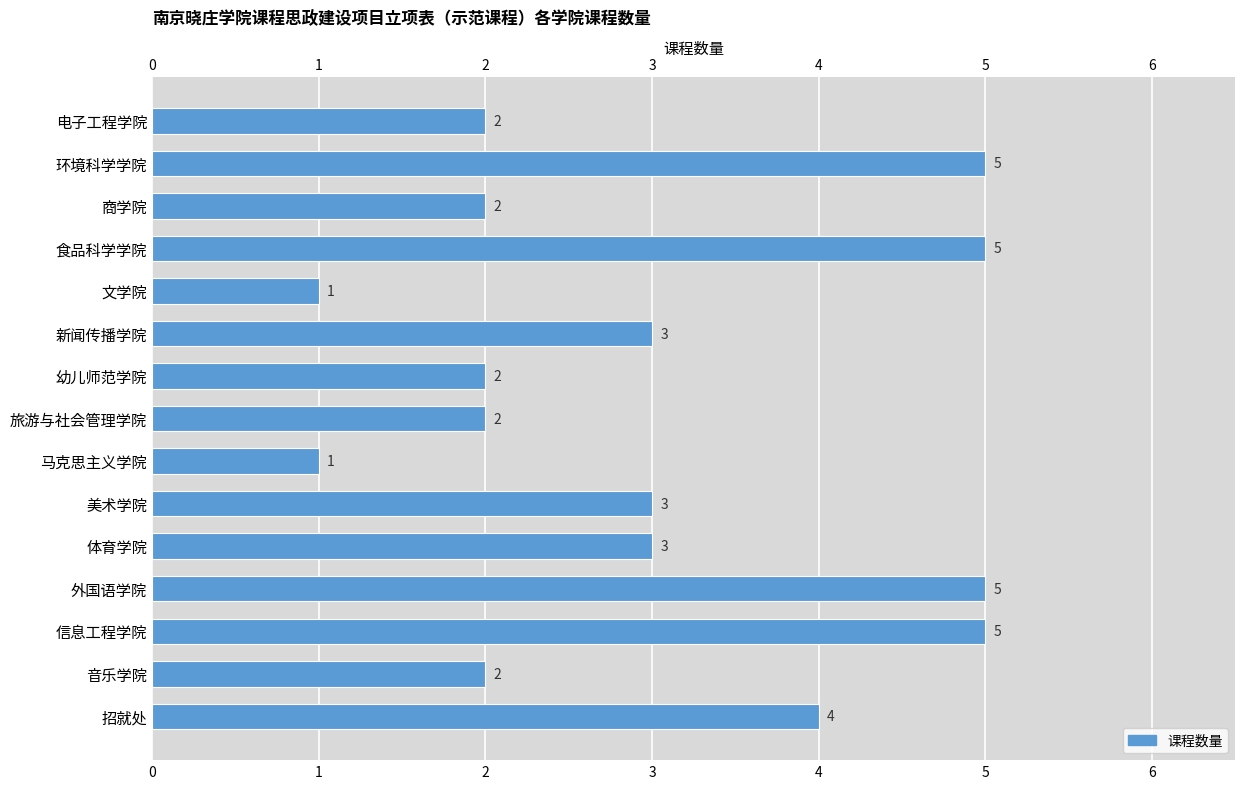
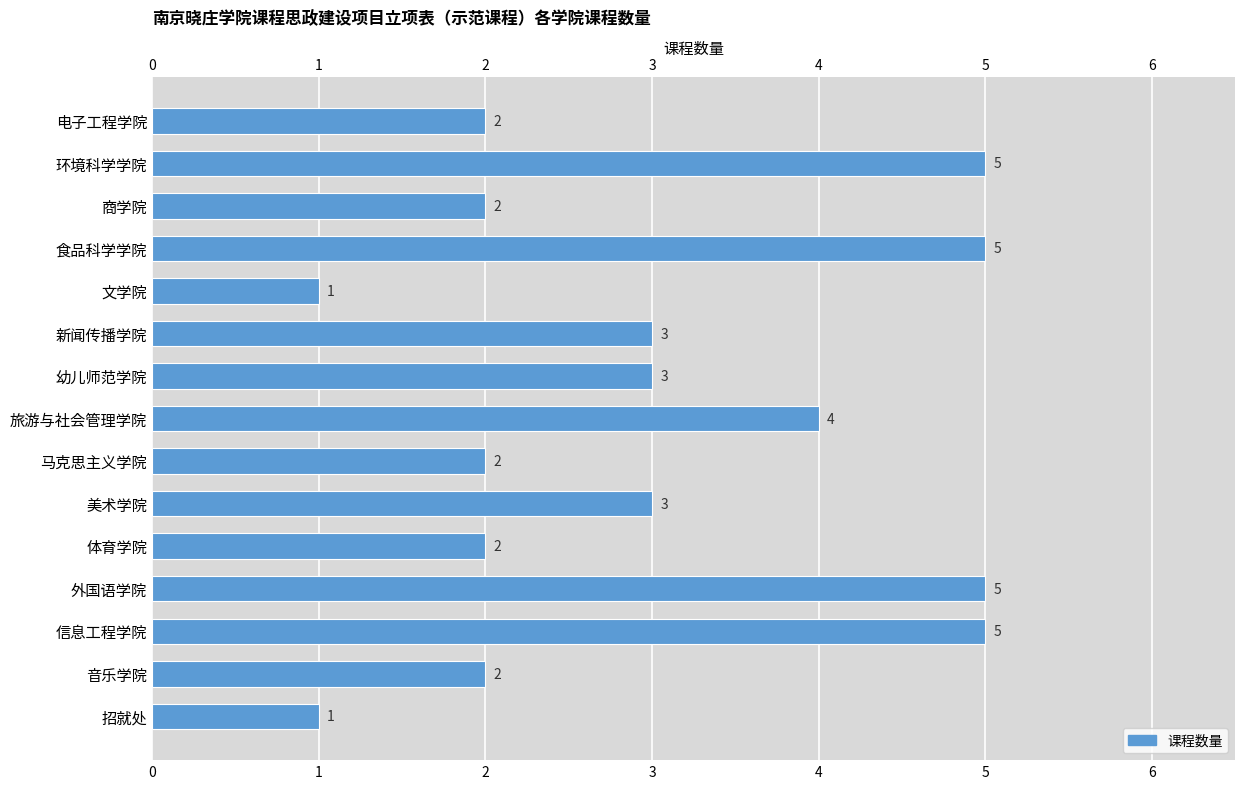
幼儿师范学院: 2 -> 3
旅游与社会管理学院: 2 -> 4
马克思主义学院: 1 -> 2
体育学院: 3 -> 2
招就处: 4 -> 1
